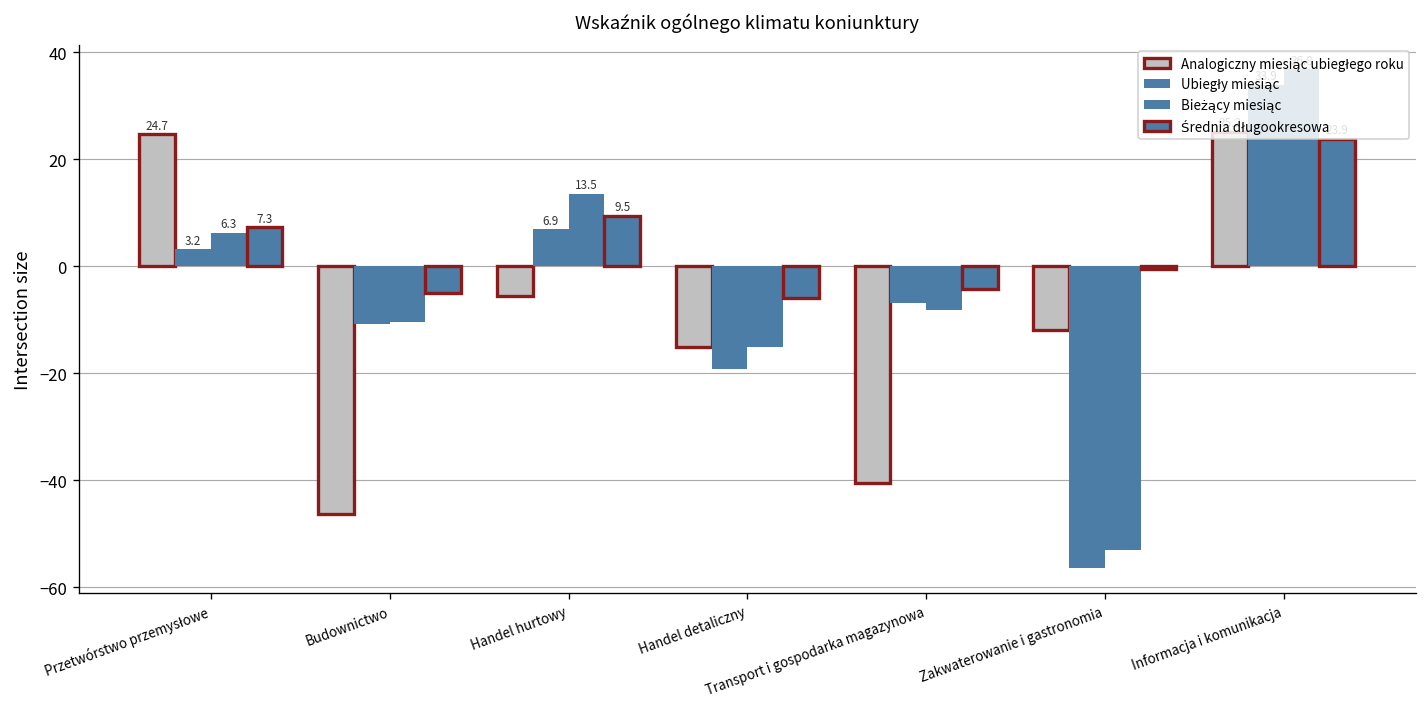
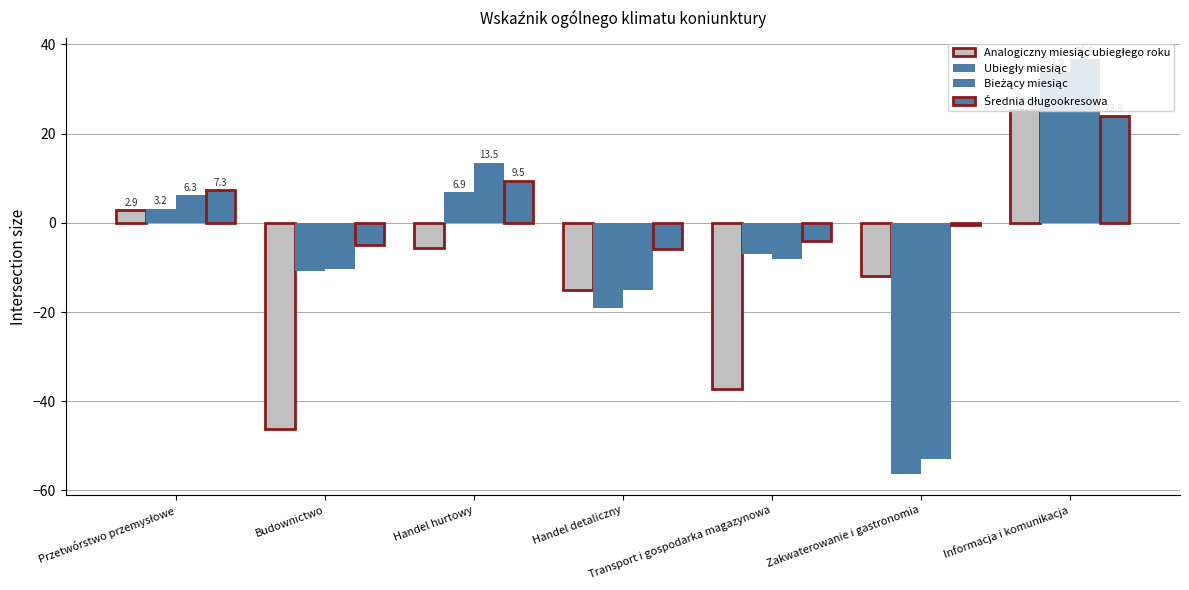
Analogiczny miesiąc ubiegłego roku, Przetwórstwo przemysłowe: 24.7 -> 2.9
Analogiczny miesiąc ubiegłego roku, Transport i gospodarka magazynowa: -41 -> -37
